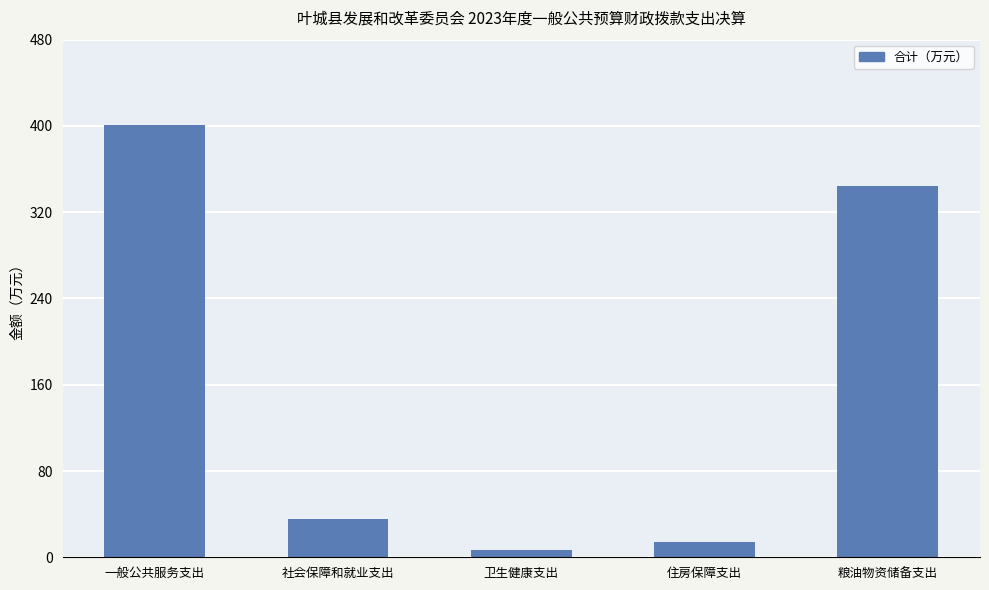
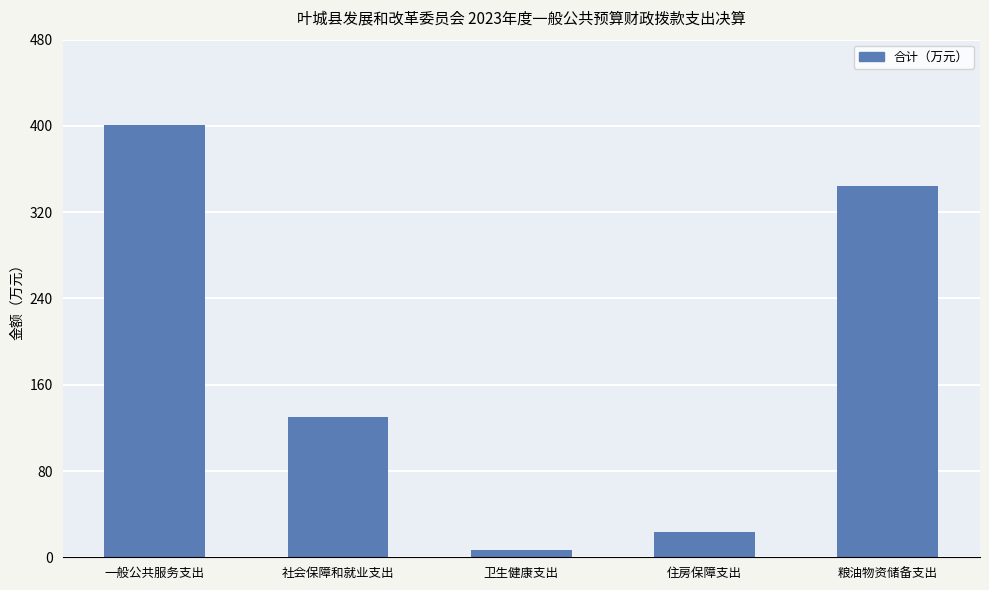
社会保障和就业支出: 35 -> 130
住房保障支出: 14 -> 23
